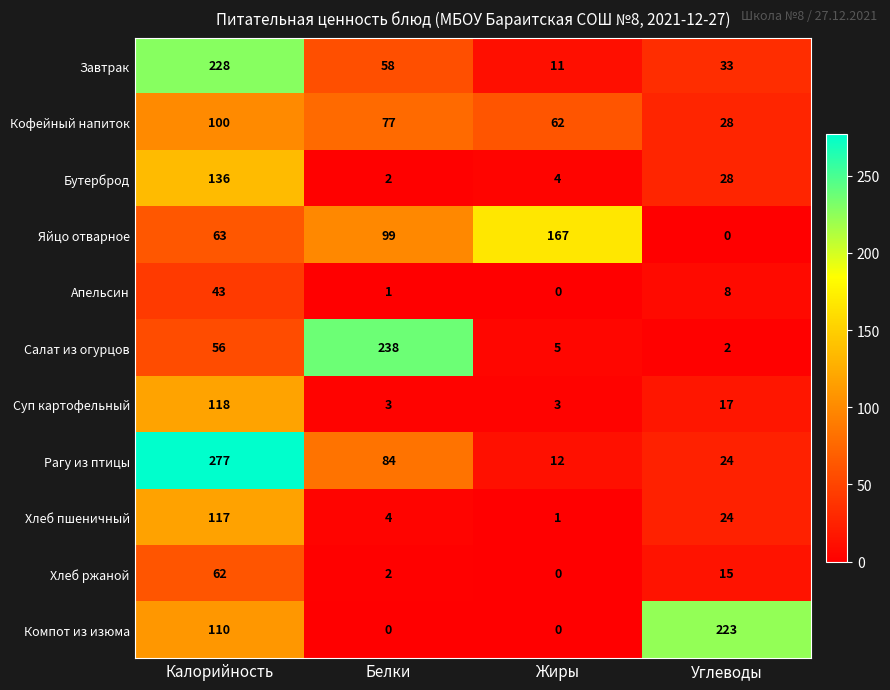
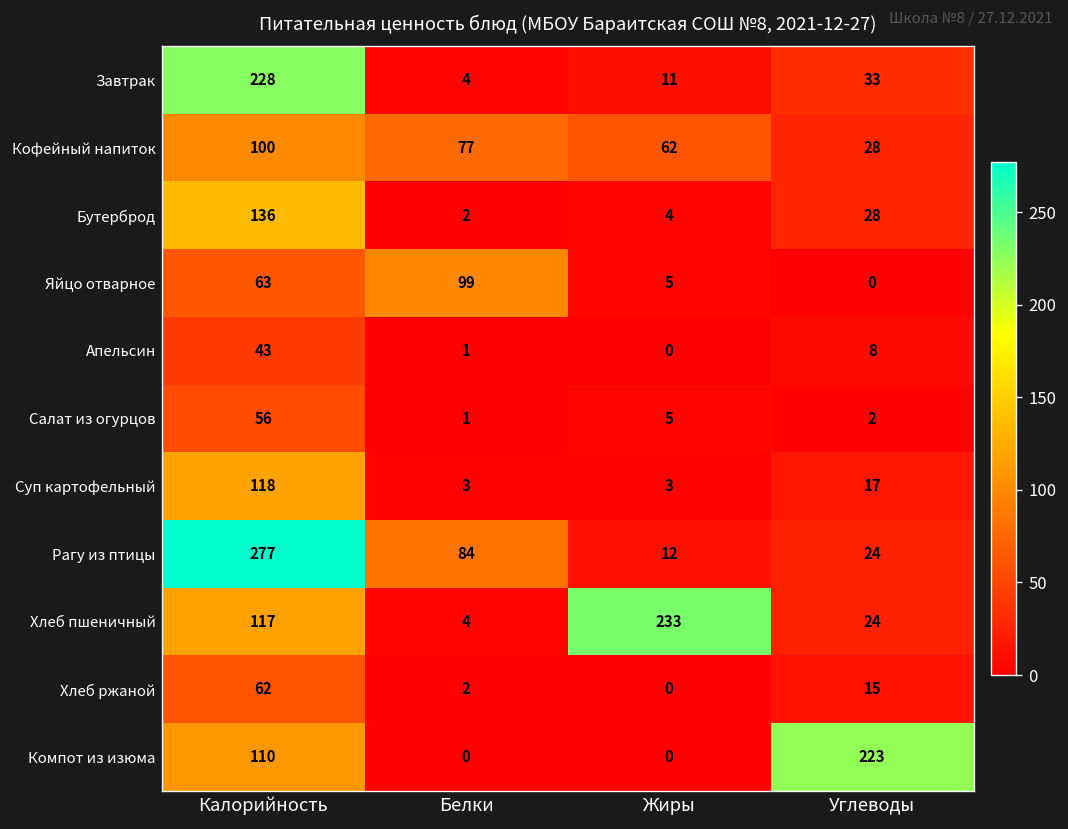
Завтрак, Белки: 58 -> 4
Яйцо отварное, Жиры: 167 -> 5
Салат из огурцов, Белки: 238 -> 1
Хлеб пшеничный, Жиры: 1 -> 233
